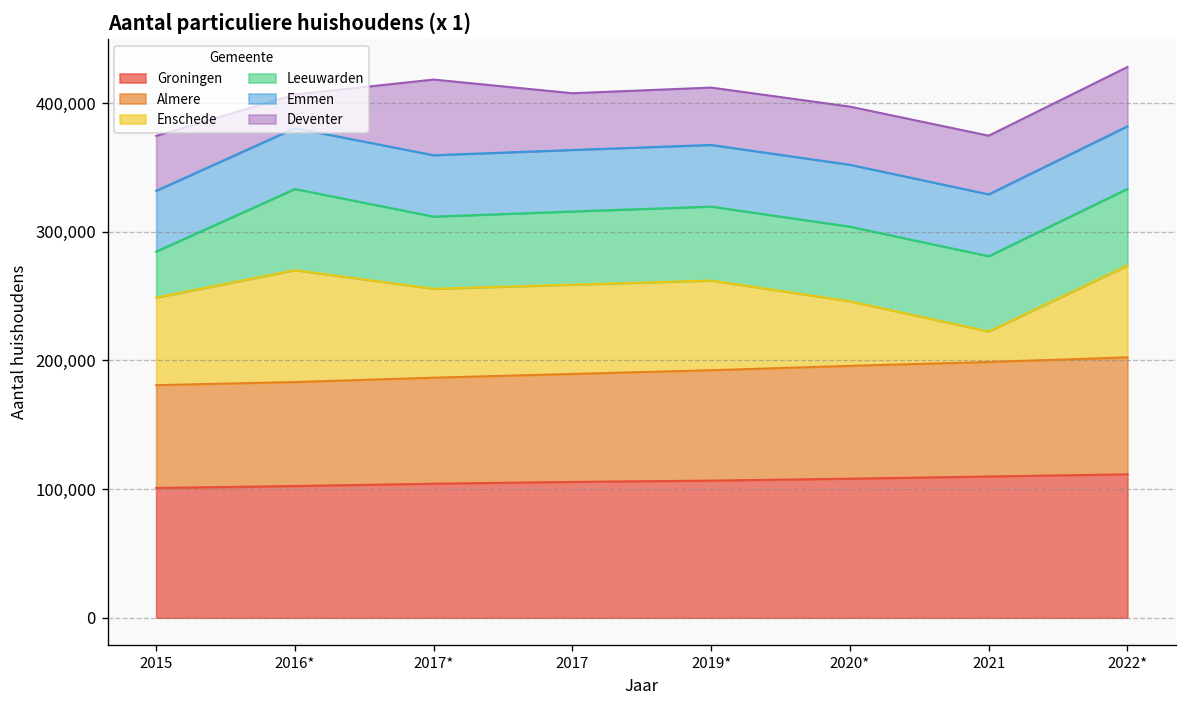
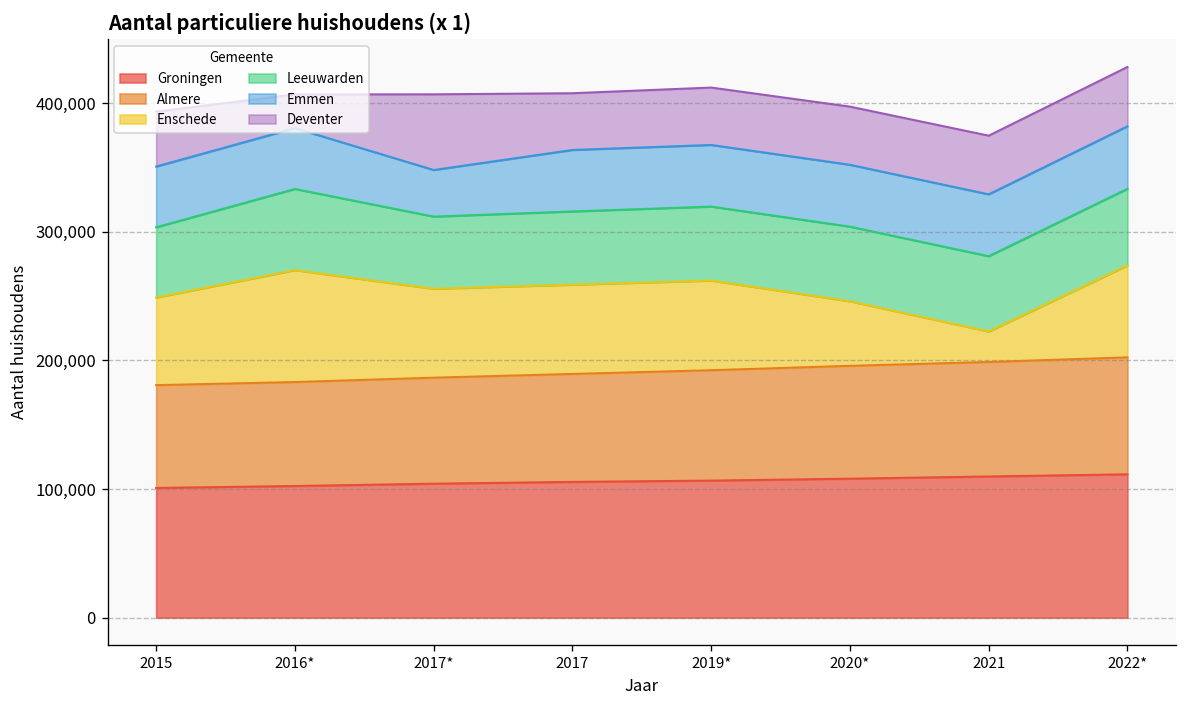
Leeuwarden, 2015: 36,000 -> 55,000
Emmen, 2017*: 48,000 -> 36,000
